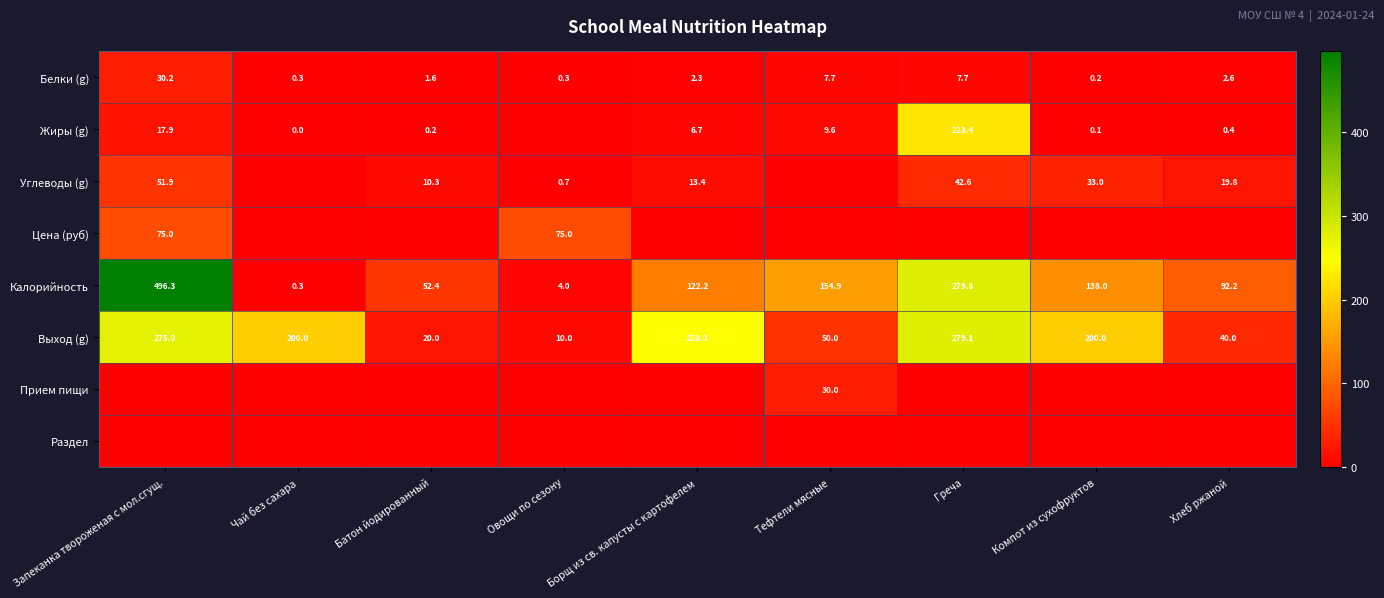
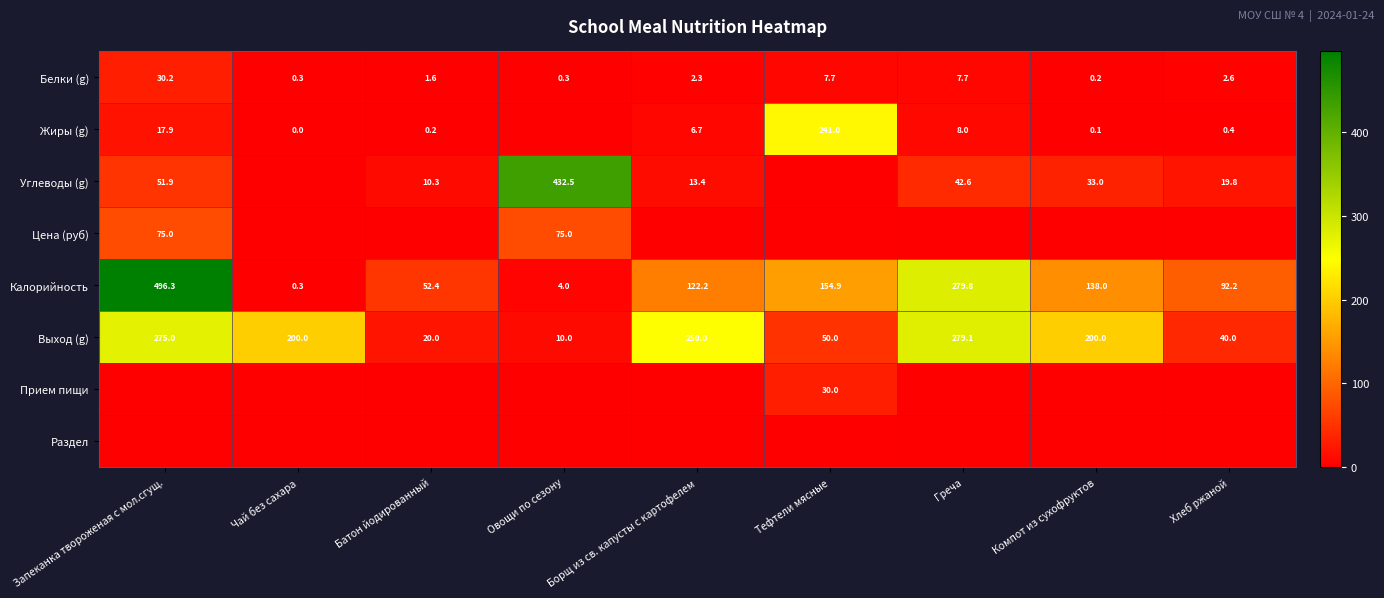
Жиры (g), Тефтели мясные: 9.6 -> 241.0
Жиры (g), Греча: 223.4 -> 8.0
Углеводы (g), Овощи по сезону: 0.7 -> 432.5
